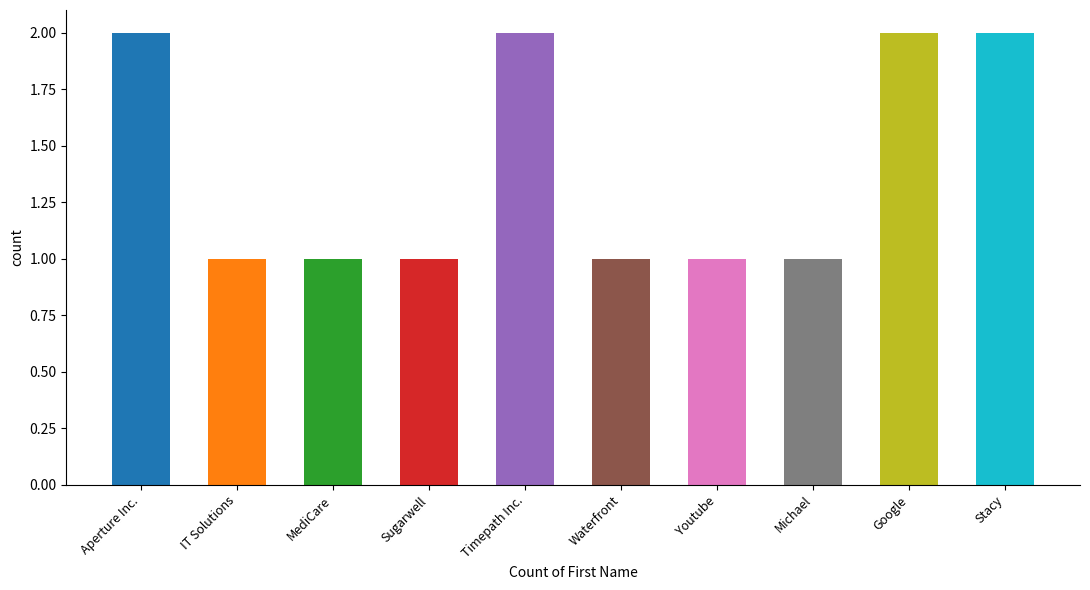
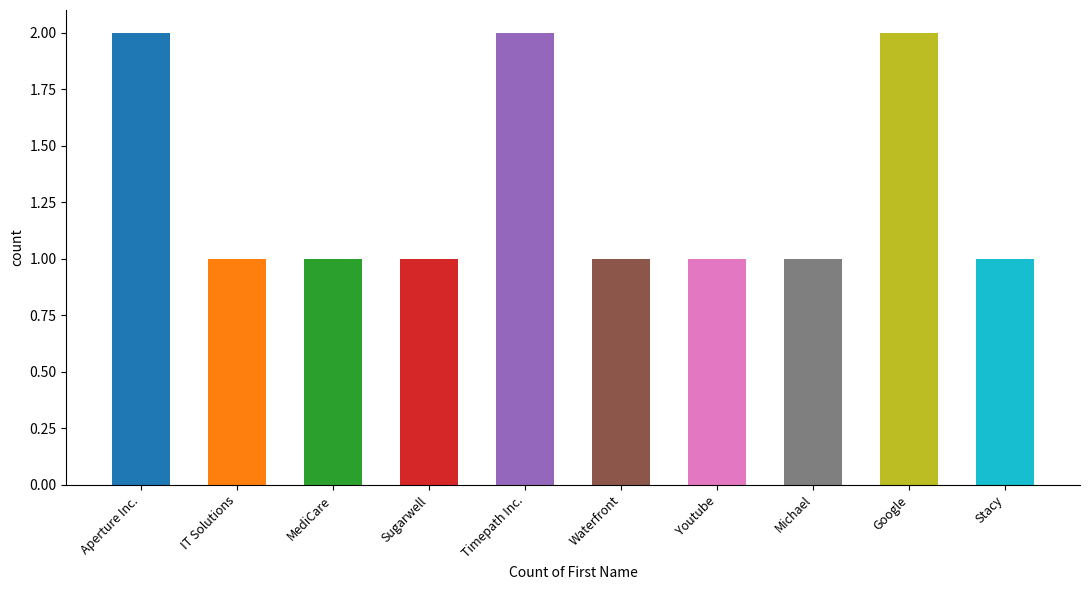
Stacy: 2 -> 1
